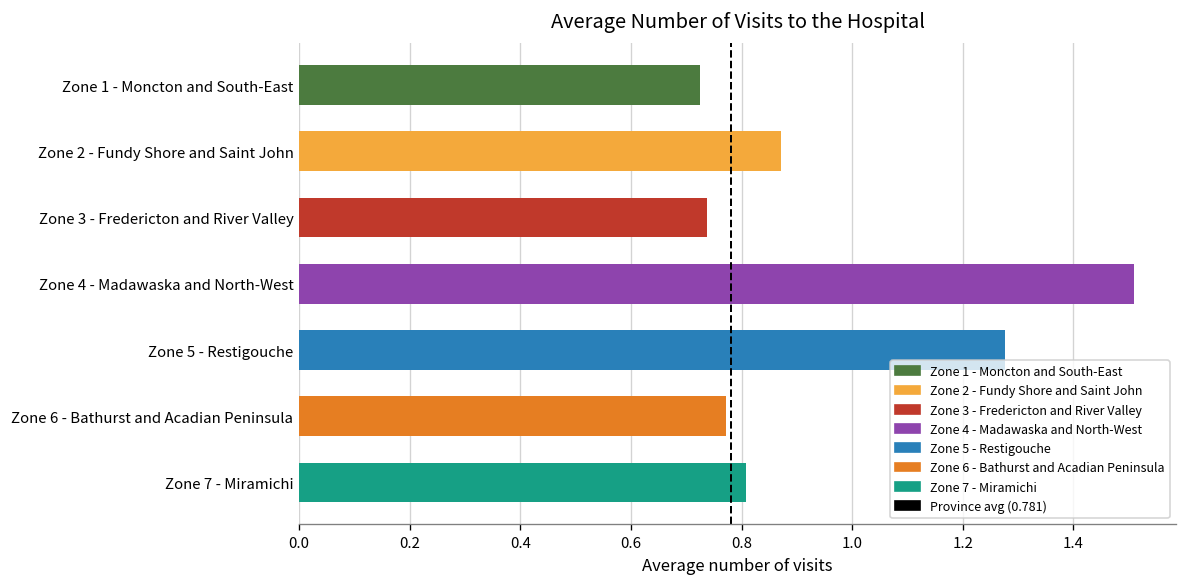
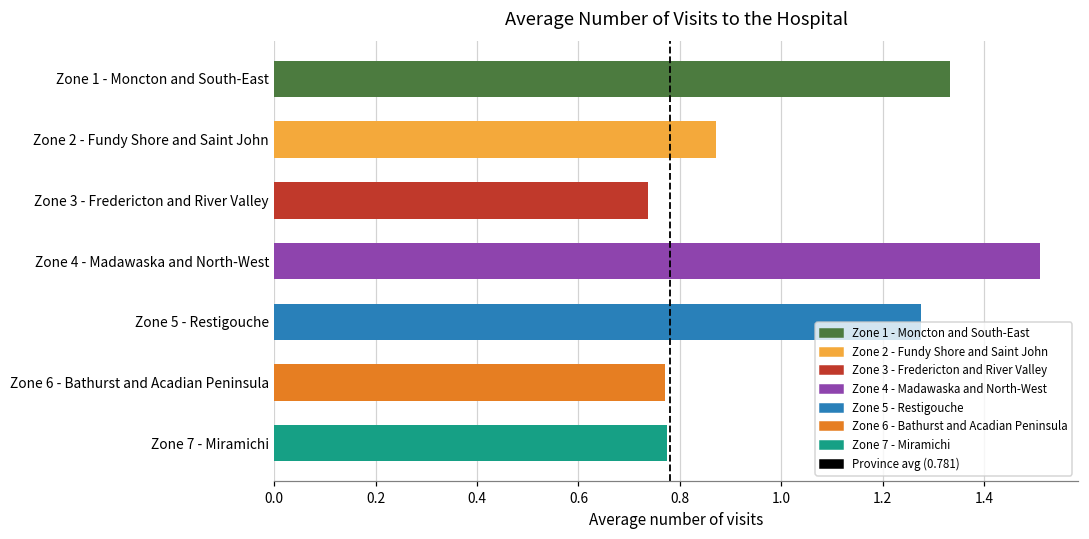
Zone 1 - Moncton and South-East: 0.72 -> 1.33
Zone 7 - Miramichi: 0.81 -> 0.78
